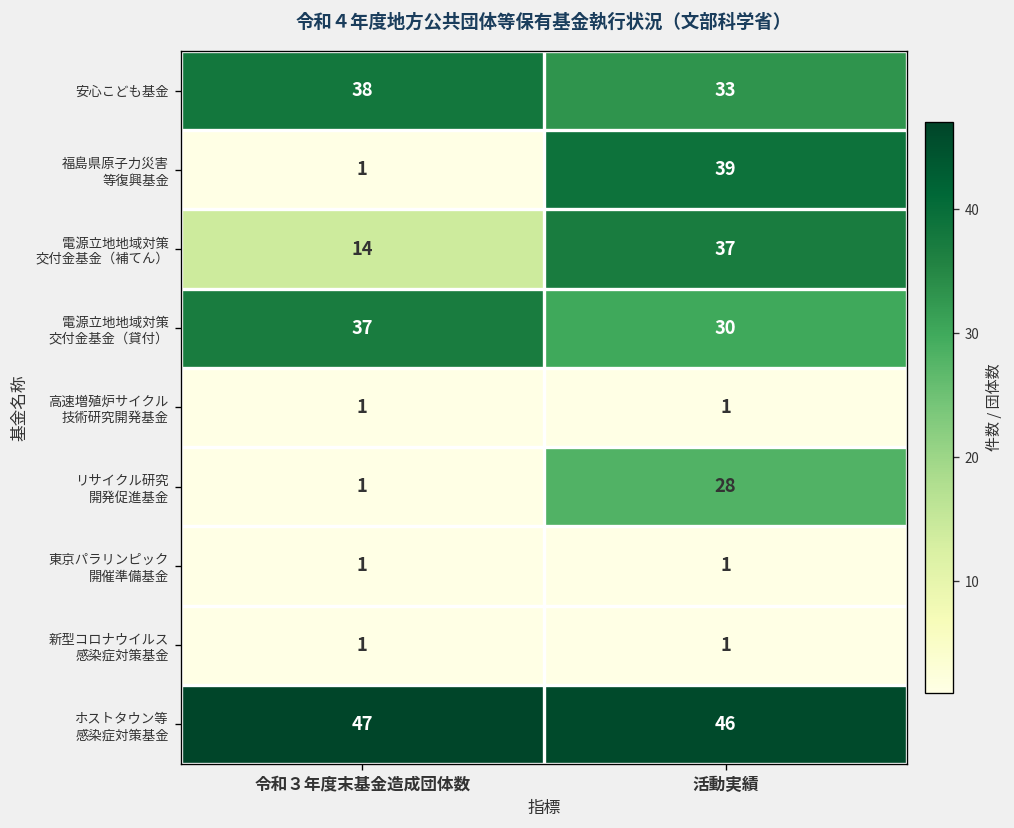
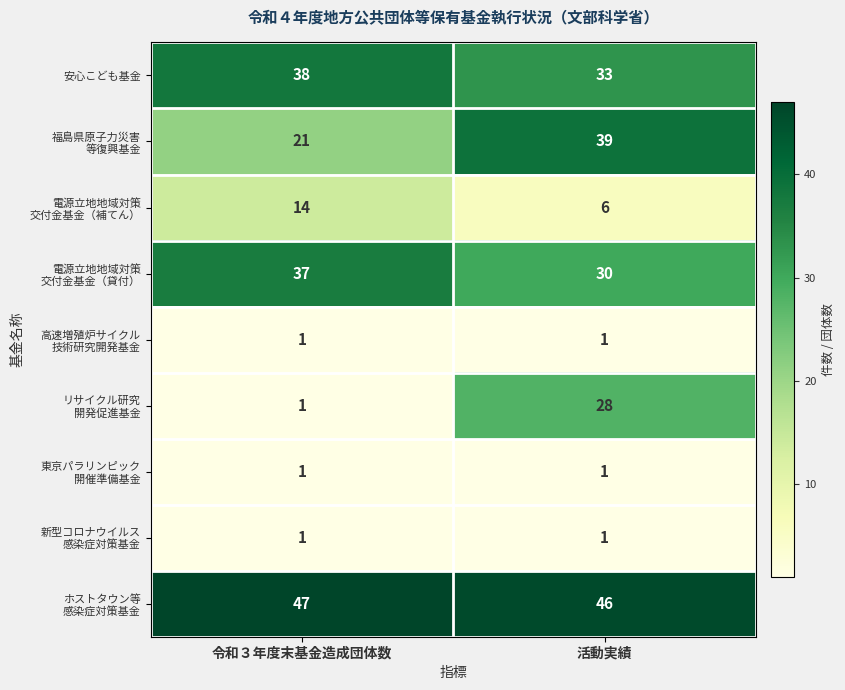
福島県原子力災害 等復興基金, 令和３年度末基金造成団体数: 1 -> 21
電源立地地域対策 交付金基金（補てん）, 活動実績: 37 -> 6
